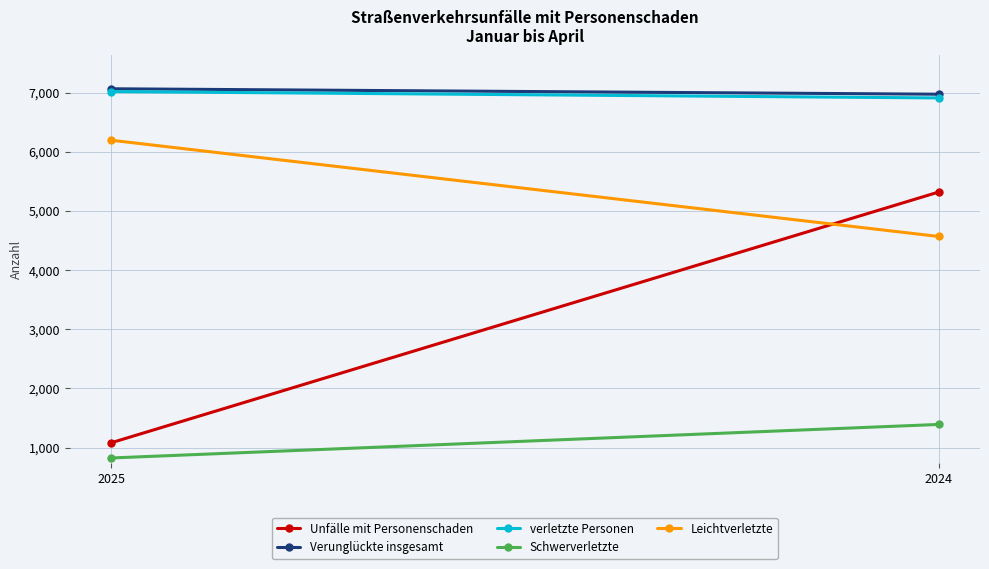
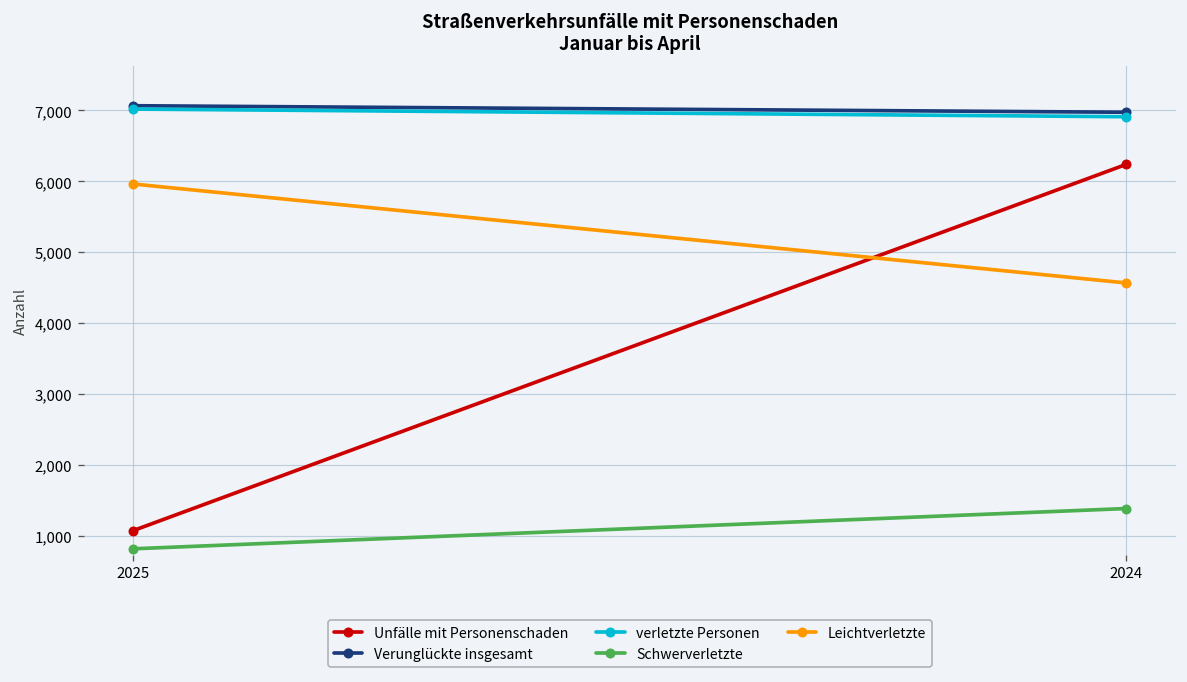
Leichtverletzte, 2025: 6,200 -> 6,000
Unfälle mit Personenschaden, 2024: 5,300 -> 6,200
